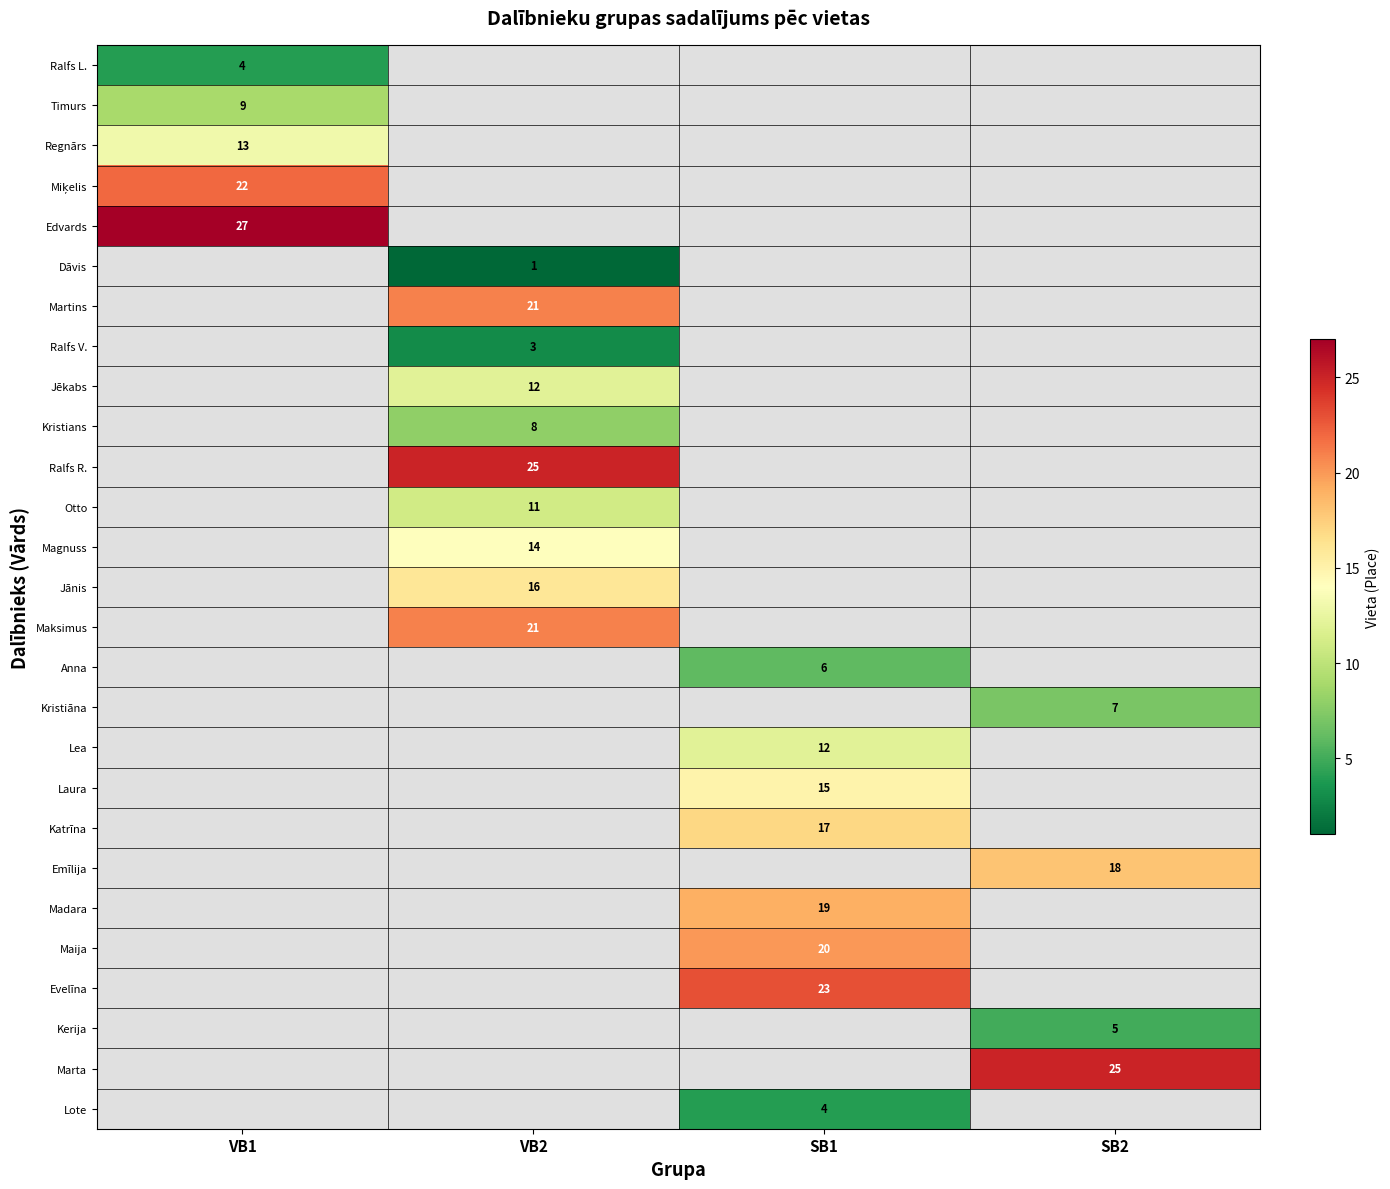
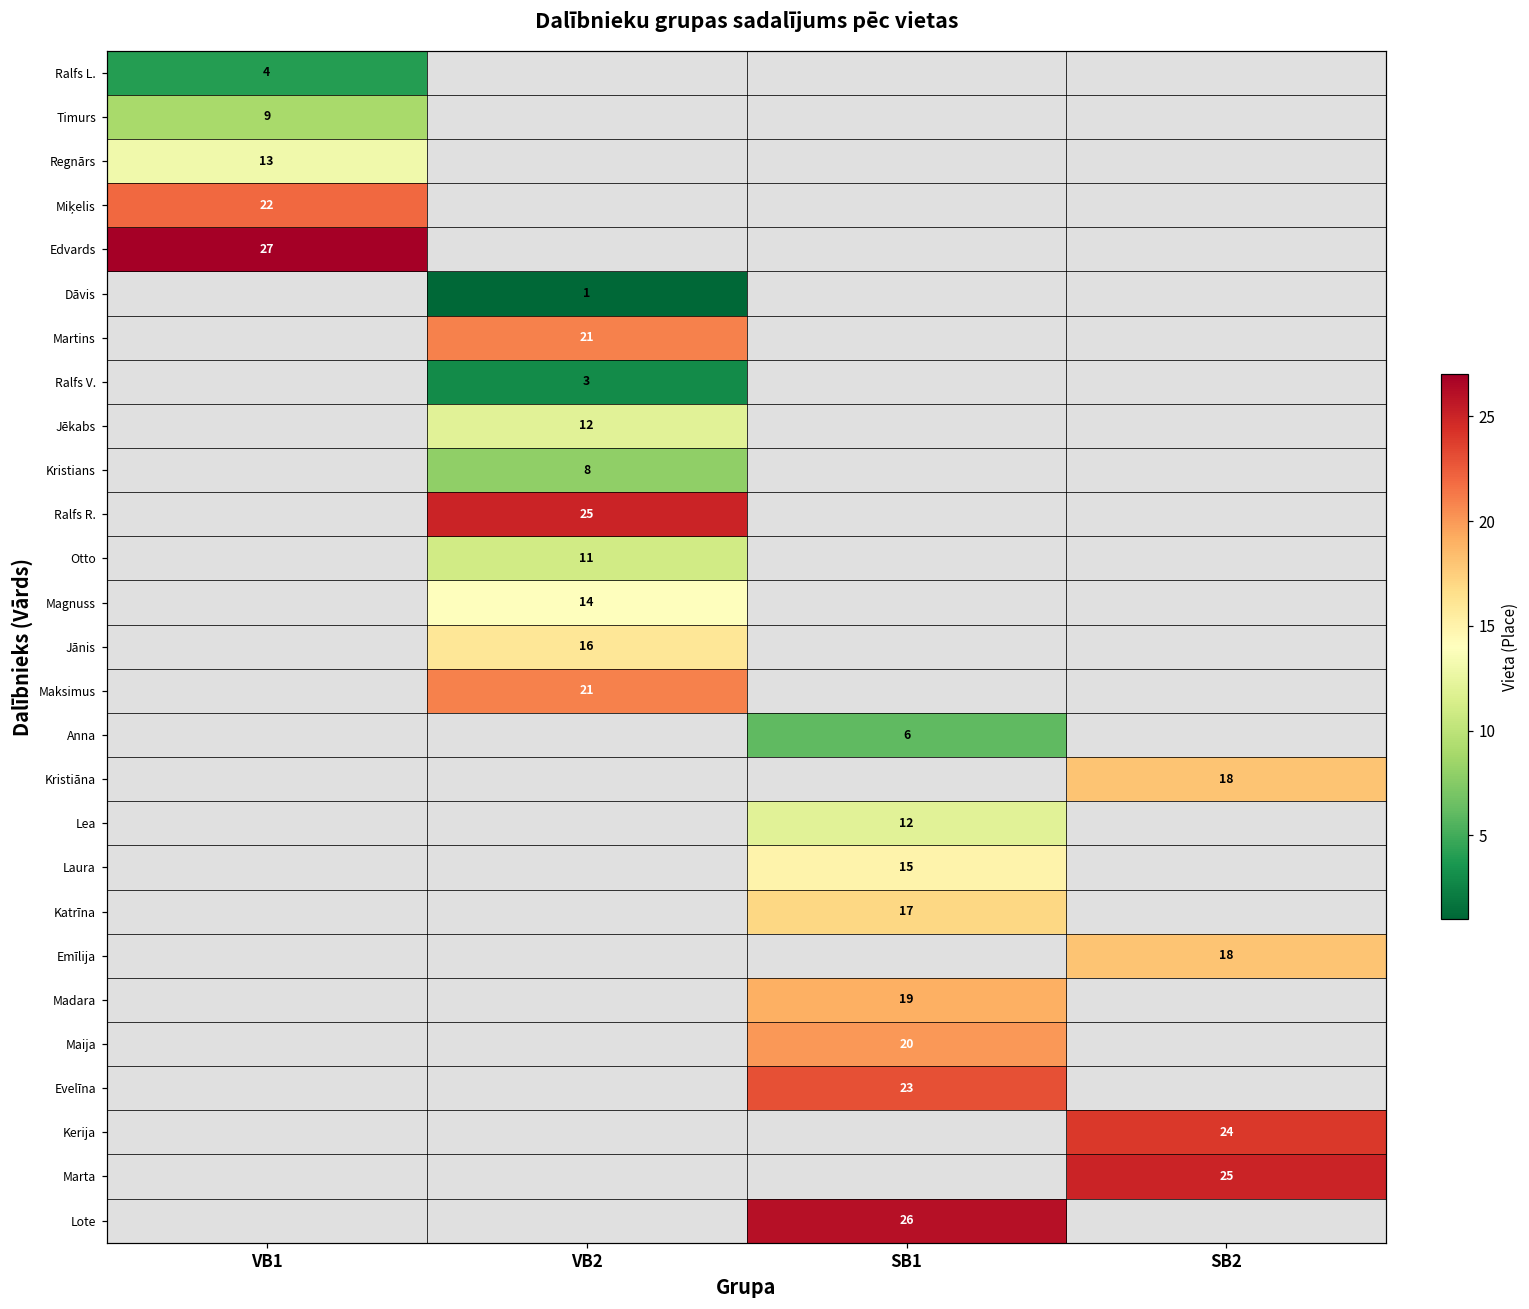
Kristiāna, SB2: 7 -> 18
Kerija, SB2: 5 -> 24
Lote, SB1: 4 -> 26
